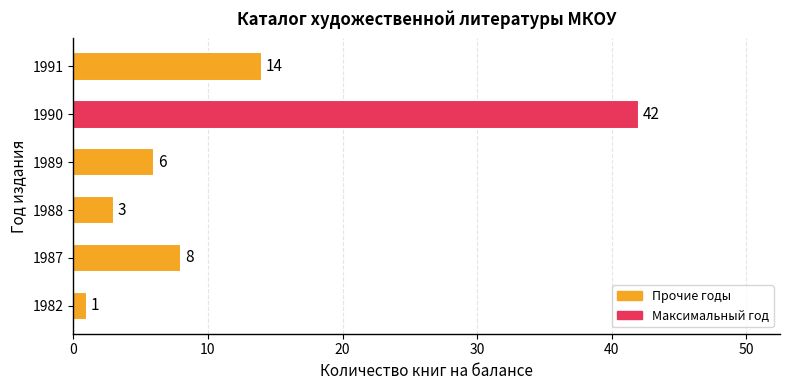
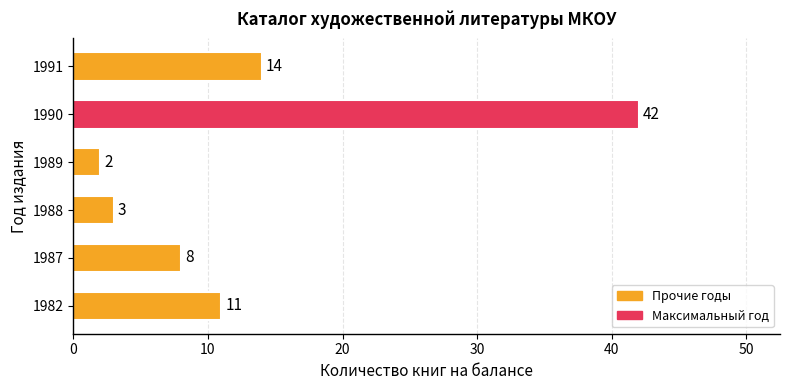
1989: 6 -> 2
1982: 1 -> 11
